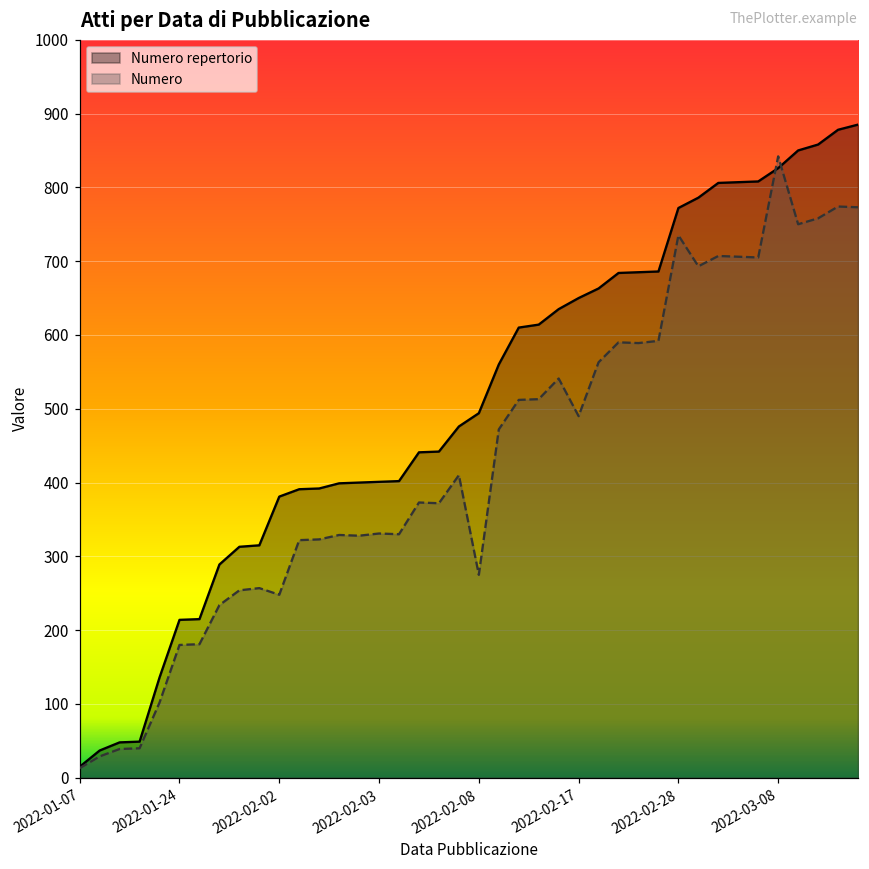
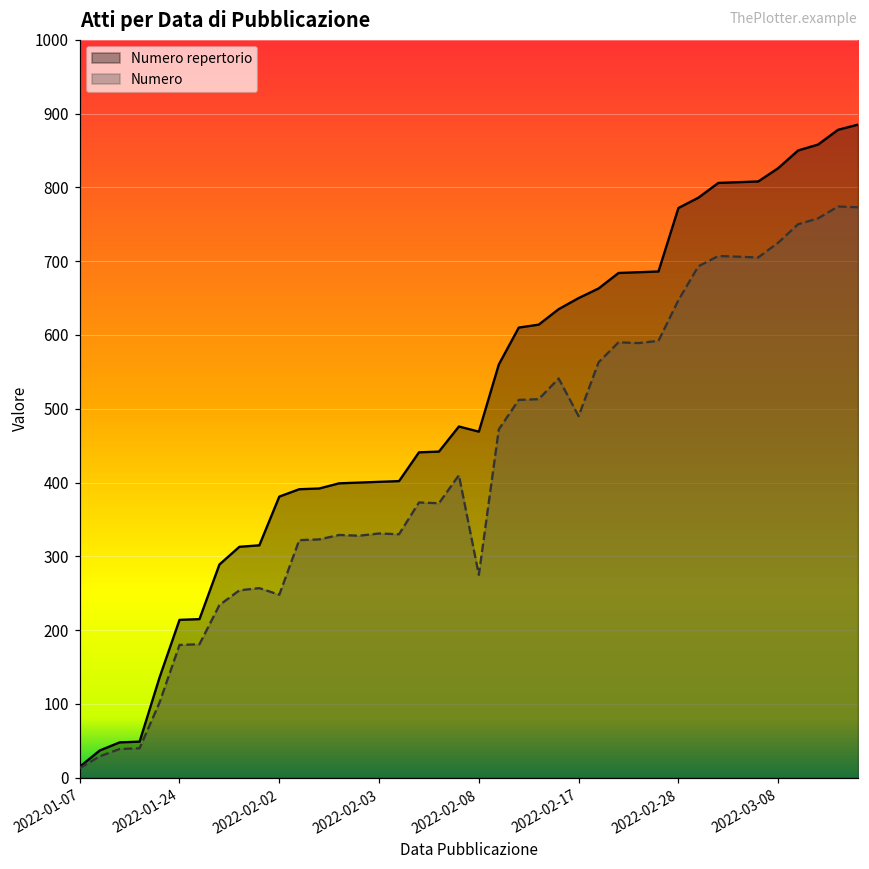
Numero repertorio, 2022-02-08: 490 -> 470
Numero, 2022-02-28: 740 -> 650
Numero, 2022-03-08: 840 -> 730
